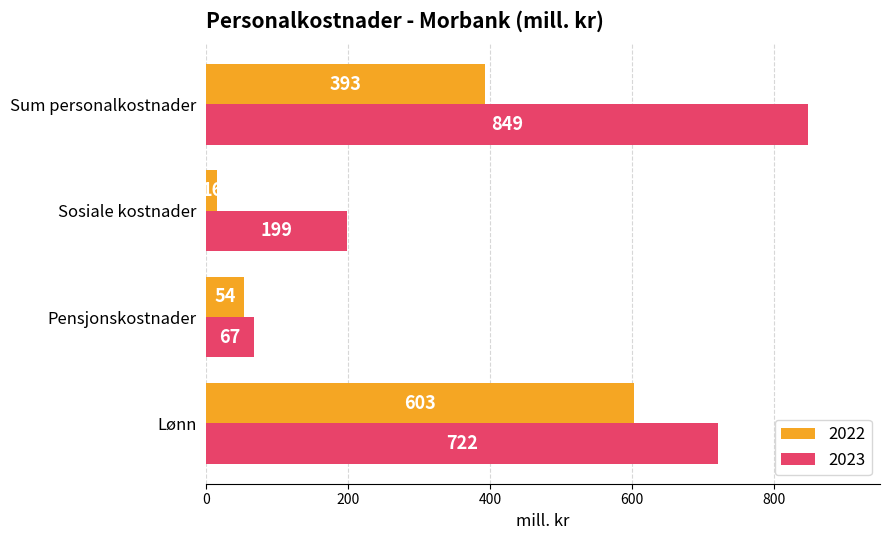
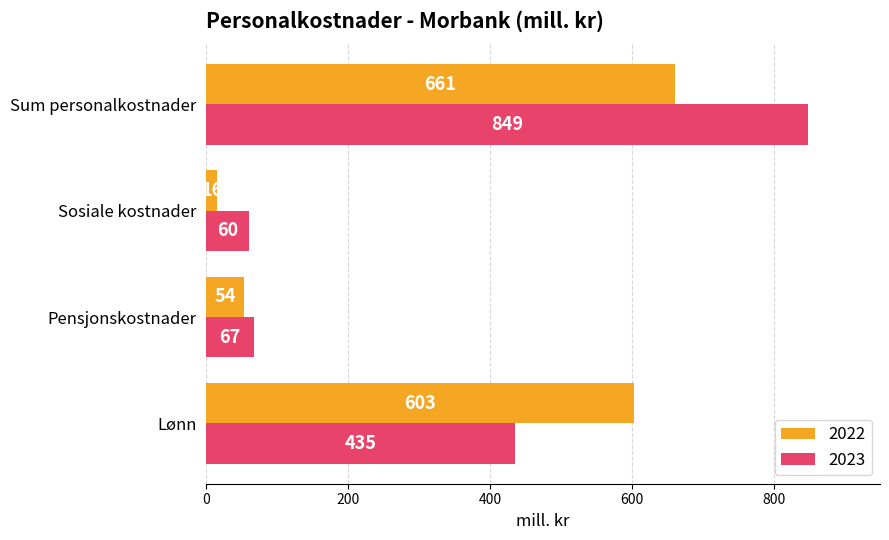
2022, Sum personalkostnader: 393 -> 661
2023, Sosiale kostnader: 199 -> 60
2023, Lønn: 722 -> 435
